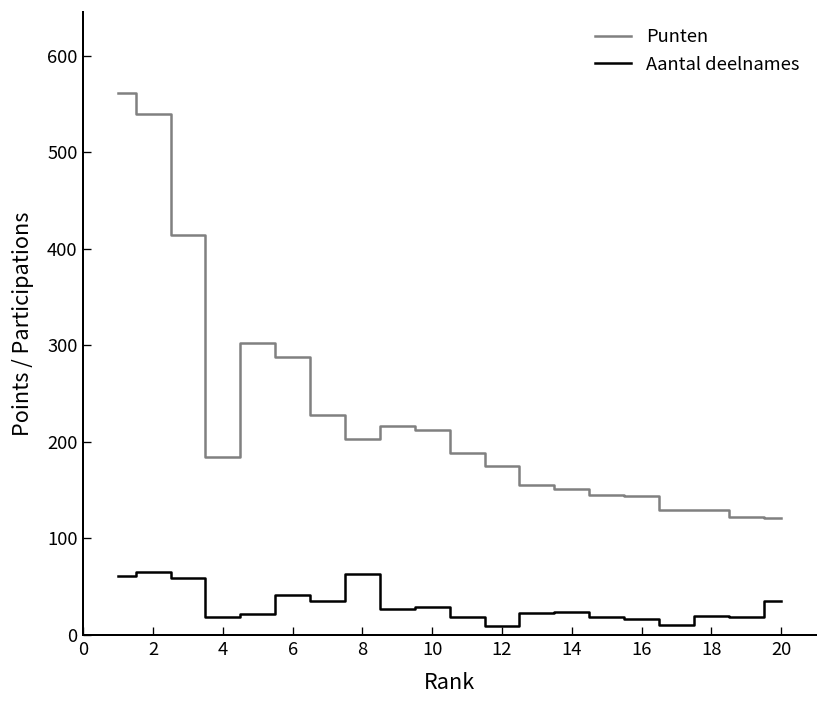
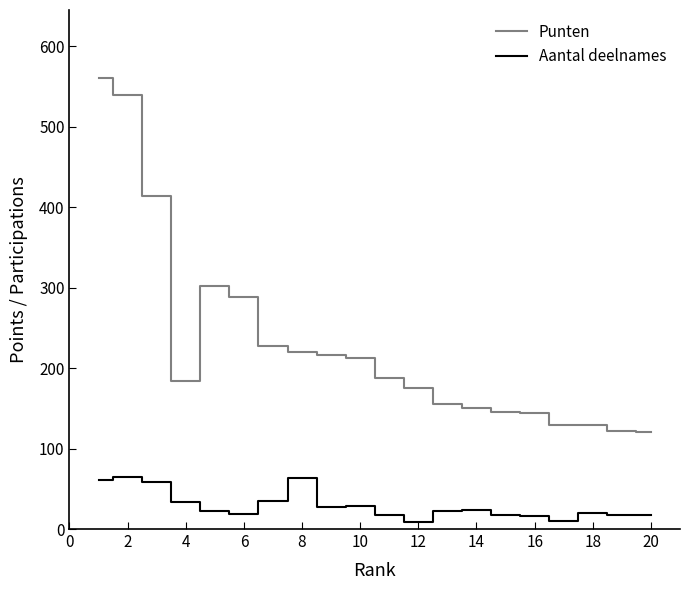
Aantal deelnames, 4: 20 -> 30
Aantal deelnames, 6: 40 -> 20
Punten, 8: 200 -> 220
Aantal deelnames, 20: 40 -> 20
